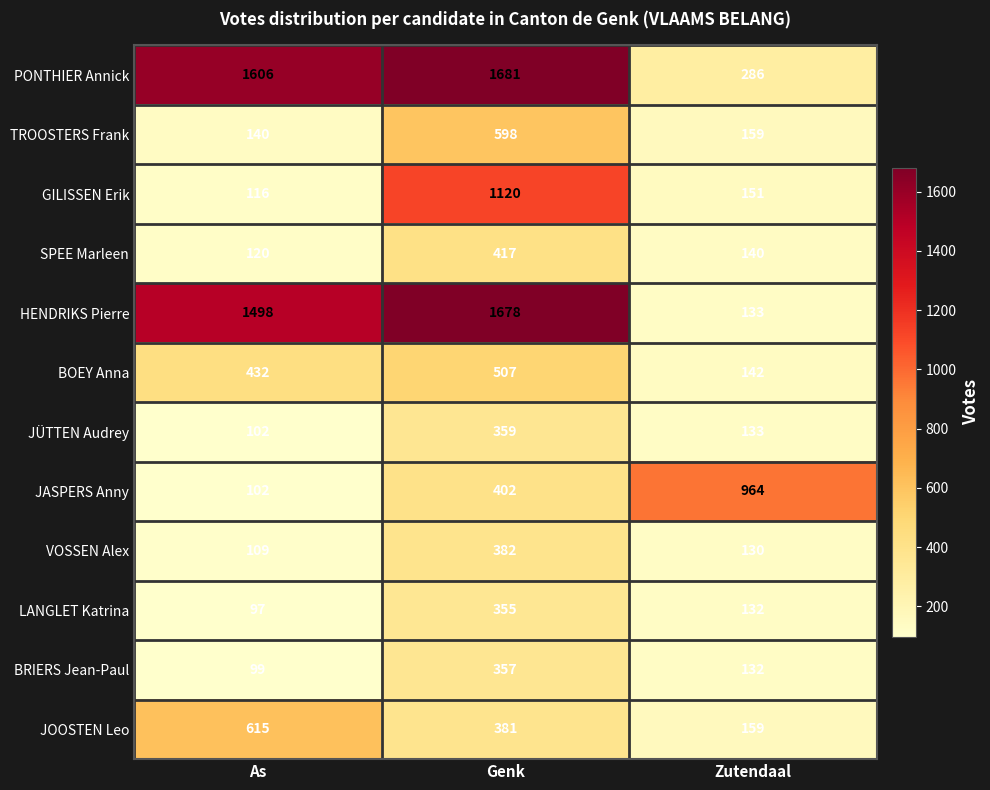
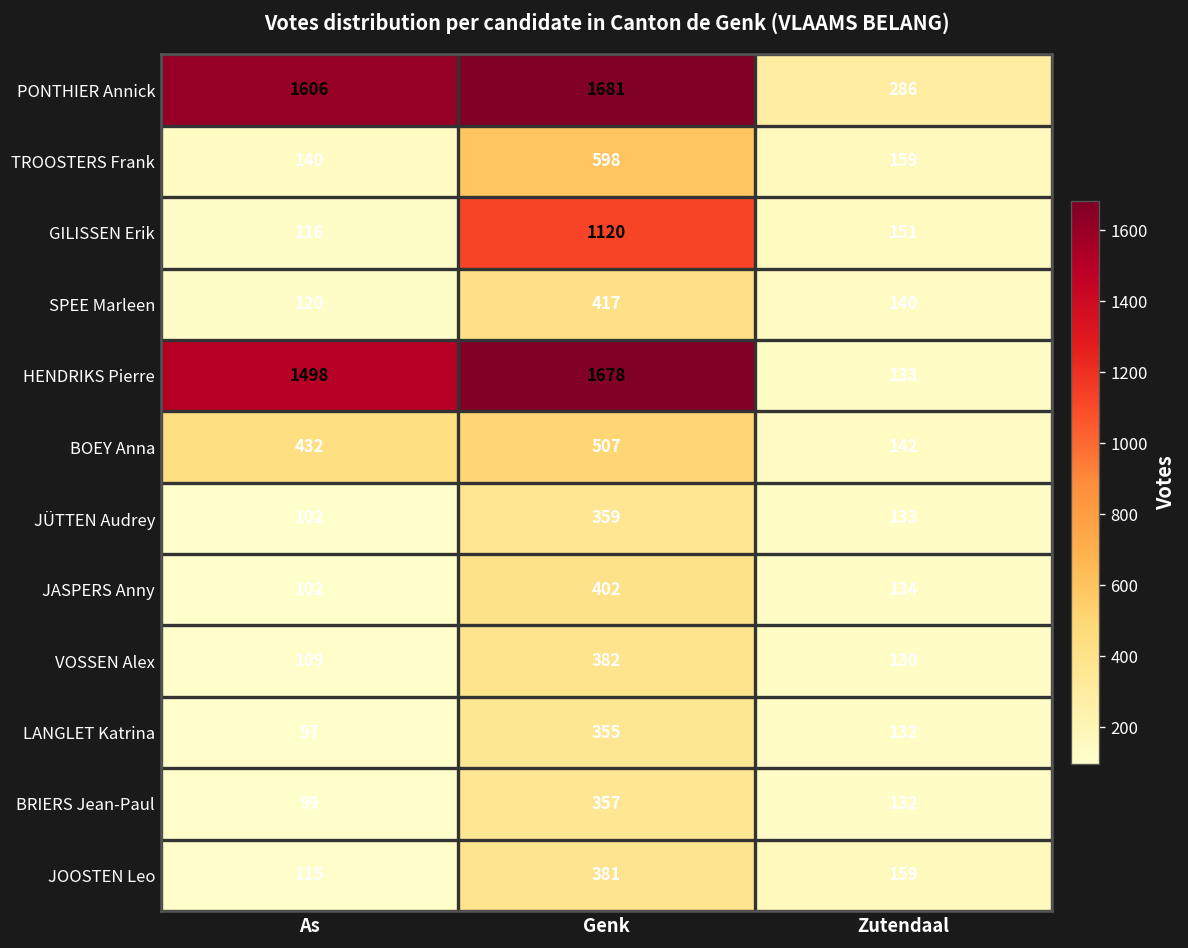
JASPERS Anny, Zutendaal: 964 -> 134
JOOSTEN Leo, As: 615 -> 115
